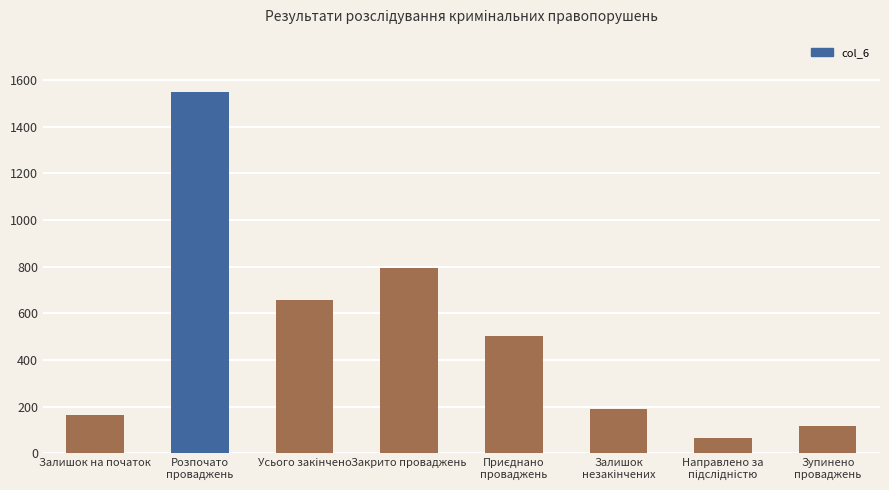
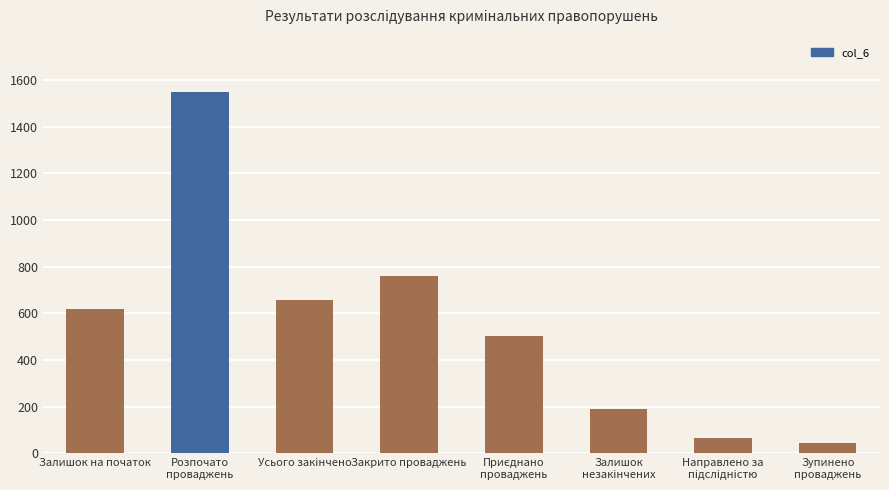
Залишок на початок: 170 -> 620
Закрито проваджень: 800 -> 760
Зупинено проваджень: 120 -> 50
